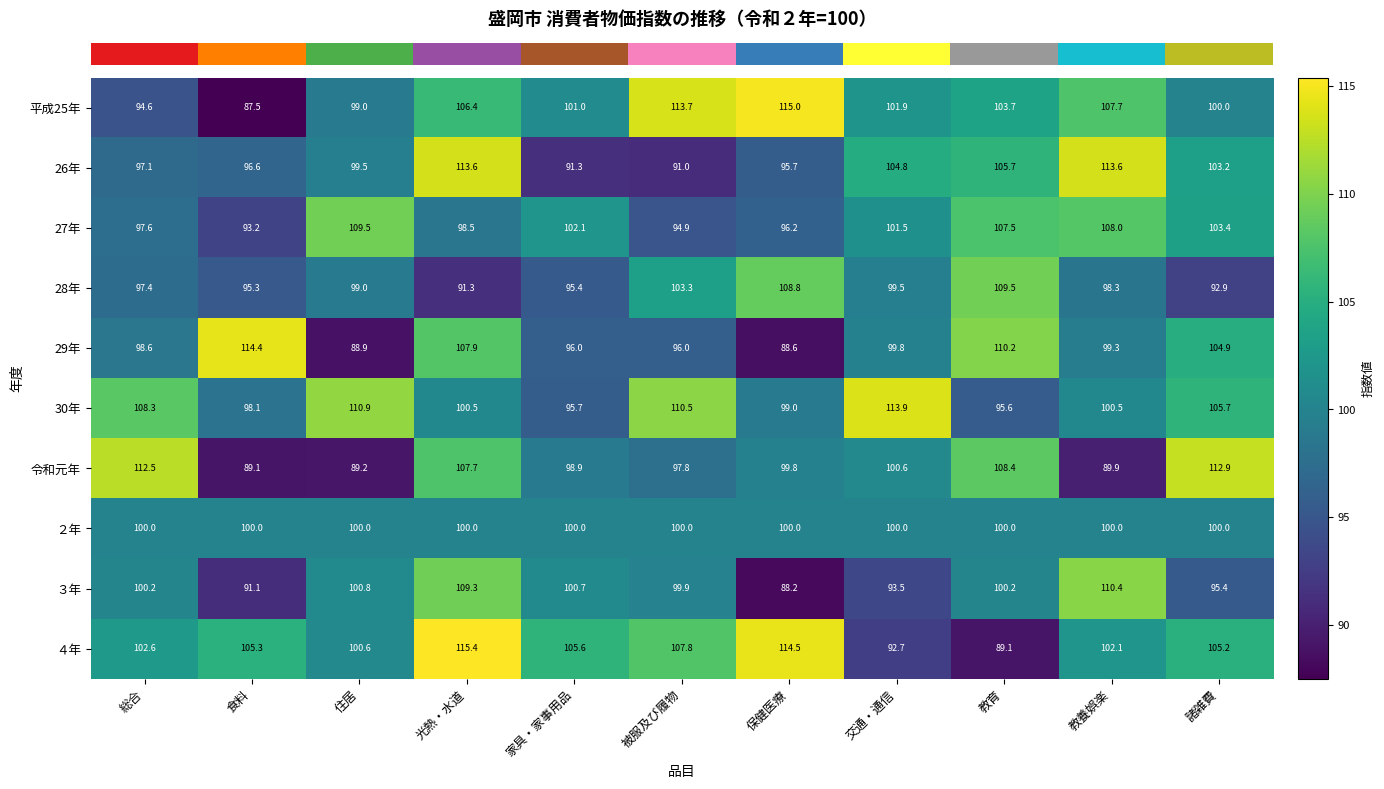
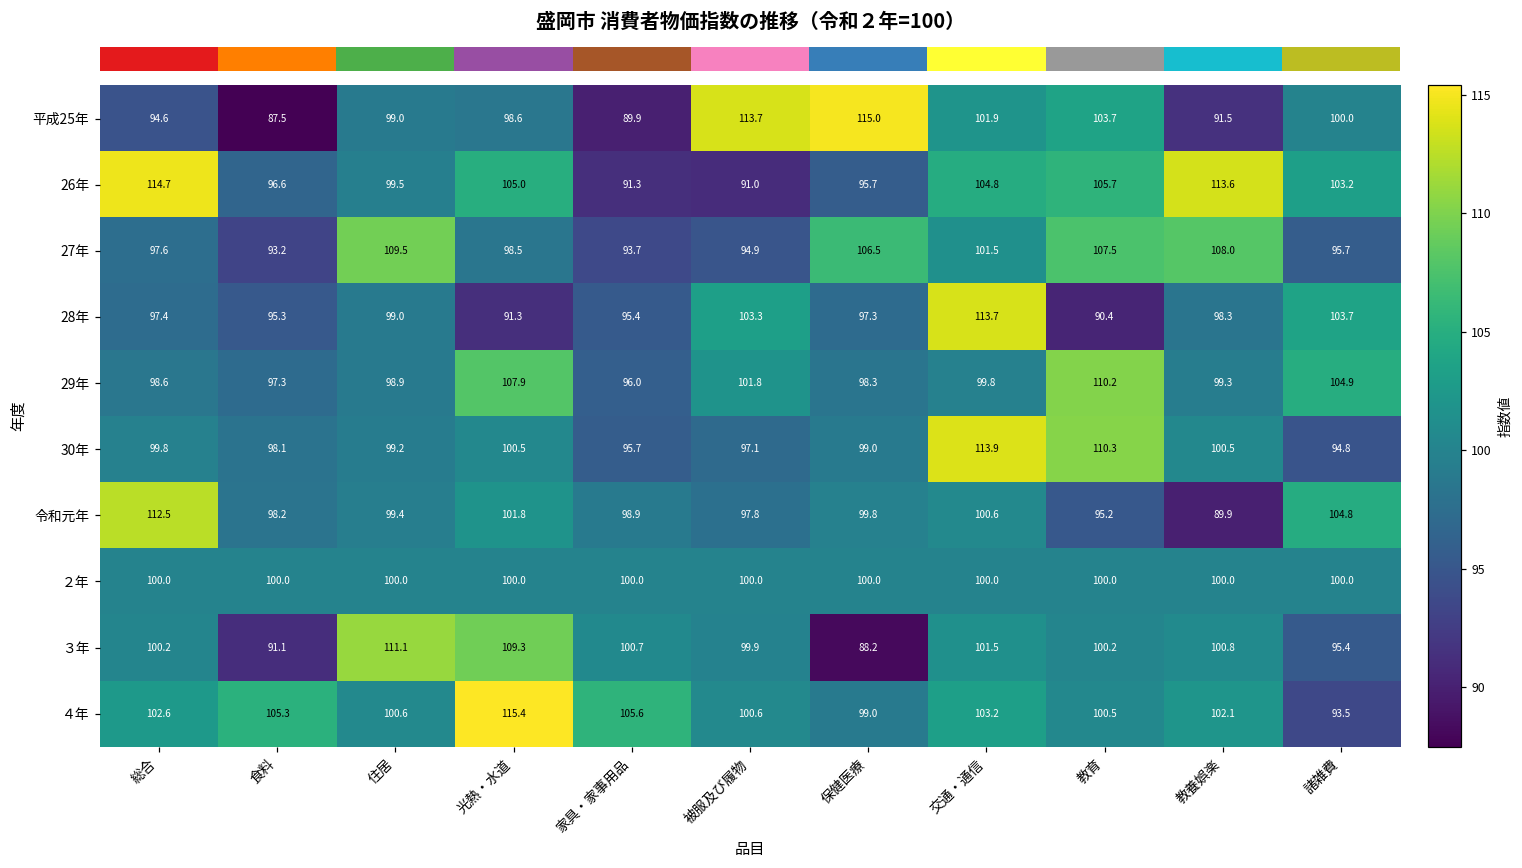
平成25年, 光熱・水道: 106.4 -> 98.6
平成25年, 家具・家事用品: 101.0 -> 89.9
平成25年, 教養娯楽: 107.7 -> 91.5
26年, 総合: 97.1 -> 114.7
26年, 光熱・水道: 113.6 -> 105.0
27年, 家具・家事用品: 102.1 -> 93.7
27年, 保健医療: 96.2 -> 106.5
27年, 諸雑費: 103.4 -> 95.7
28年, 保健医療: 108.8 -> 97.3
28年, 交通・通信: 99.5 -> 113.7
28年, 教育: 109.5 -> 90.4
28年, 諸雑費: 92.9 -> 103.7
29年, 食料: 114.4 -> 97.3
29年, 住居: 88.9 -> 98.9
29年, 被服及び履物: 96.0 -> 101.8
29年, 保健医療: 88.6 -> 98.3
30年, 総合: 108.3 -> 99.8
30年, 住居: 110.9 -> 99.2
30年, 被服及び履物: 110.5 -> 97.1
30年, 教育: 95.6 -> 110.3
30年, 諸雑費: 105.7 -> 94.8
令和元年, 食料: 89.1 -> 98.2
令和元年, 住居: 89.2 -> 99.4
令和元年, 光熱・水道: 107.7 -> 101.8
令和元年, 教育: 108.4 -> 95.2
令和元年, 諸雑費: 112.9 -> 104.8
３年, 住居: 100.8 -> 111.1
３年, 交通・通信: 93.5 -> 101.5
３年, 教養娯楽: 110.4 -> 100.8
４年, 被服及び履物: 107.8 -> 100.6
４年, 保健医療: 114.5 -> 99.0
４年, 交通・通信: 92.7 -> 103.2
４年, 教育: 89.1 -> 100.5
４年, 諸雑費: 105.2 -> 93.5
